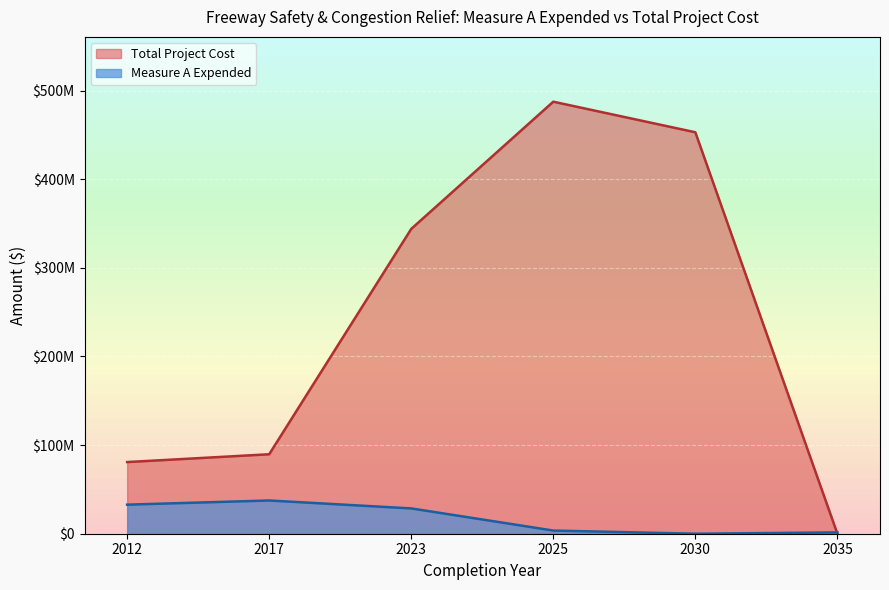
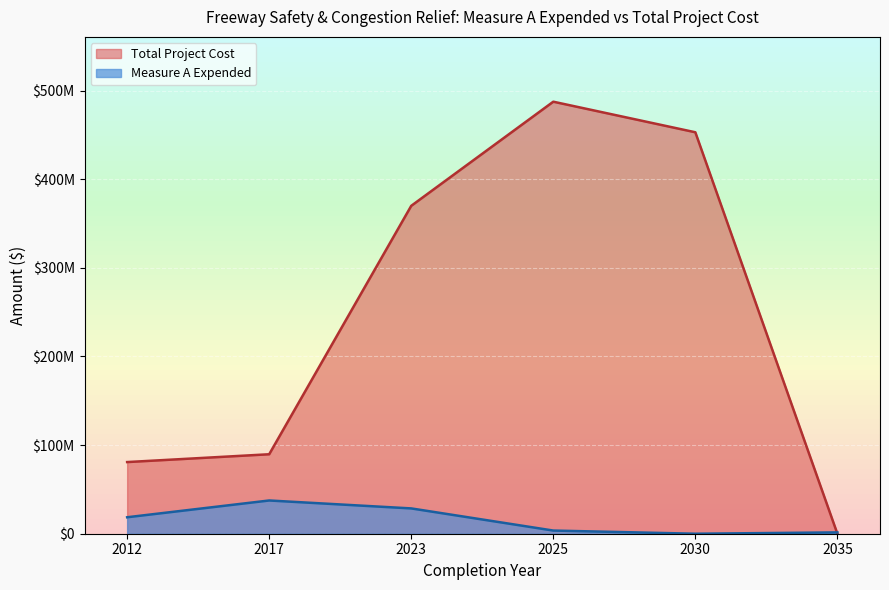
Measure A Expended, 2012: $30000000 -> $20000000
Total Project Cost, 2023: $340000000 -> $370000000
